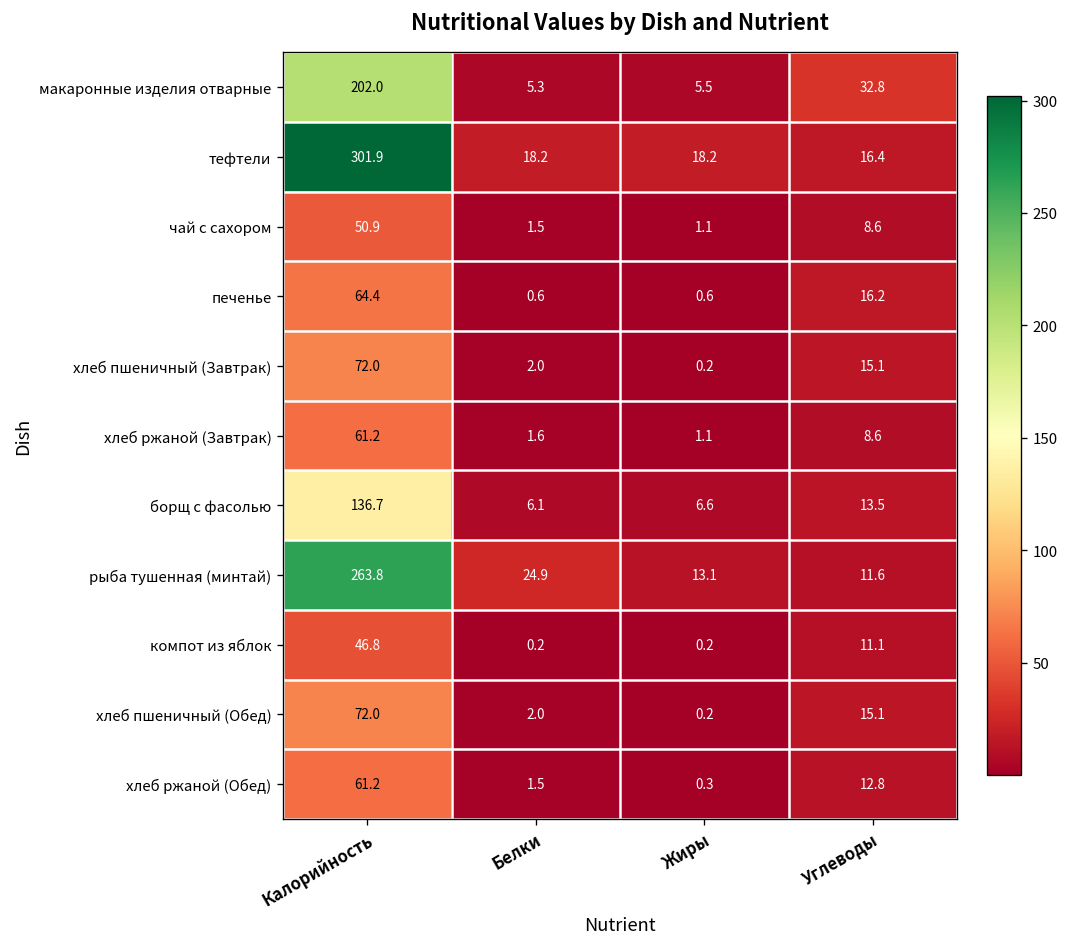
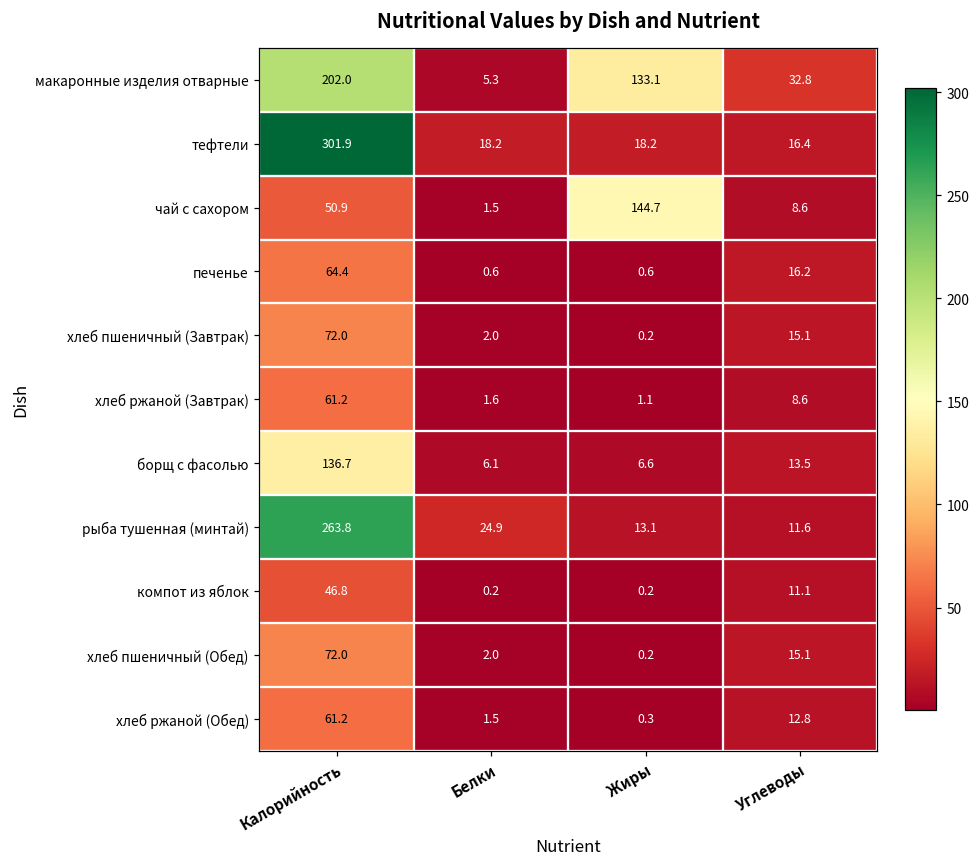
макаронные изделия отварные, Жиры: 5.5 -> 133.1
чай с сахором, Жиры: 1.1 -> 144.7
